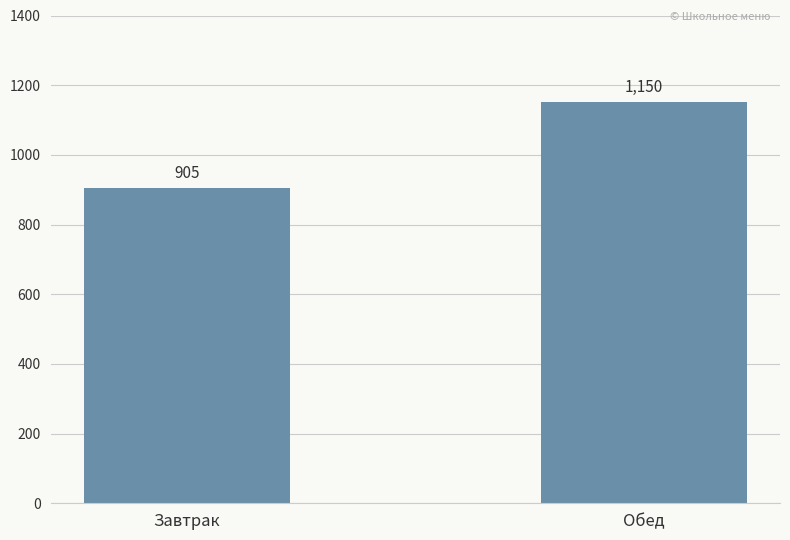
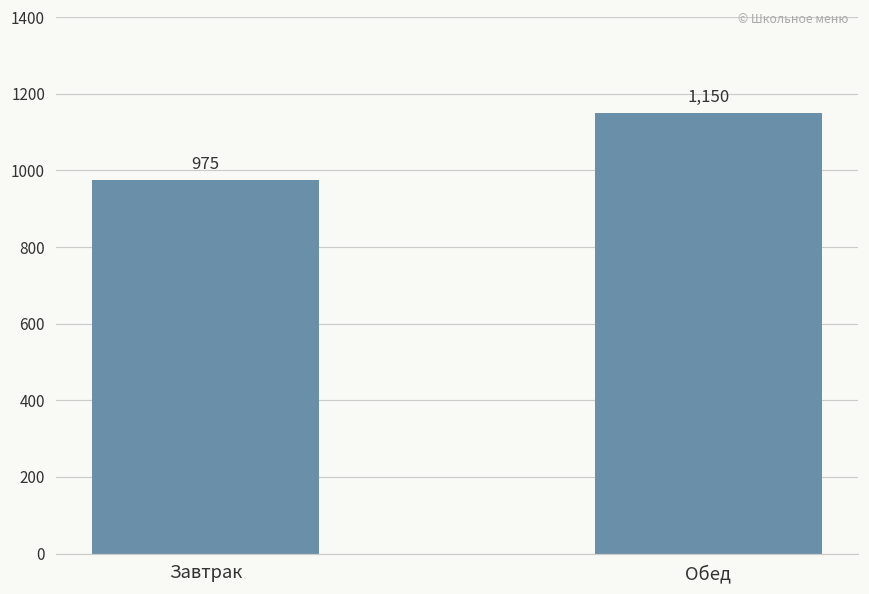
Завтрак: 905 -> 975
